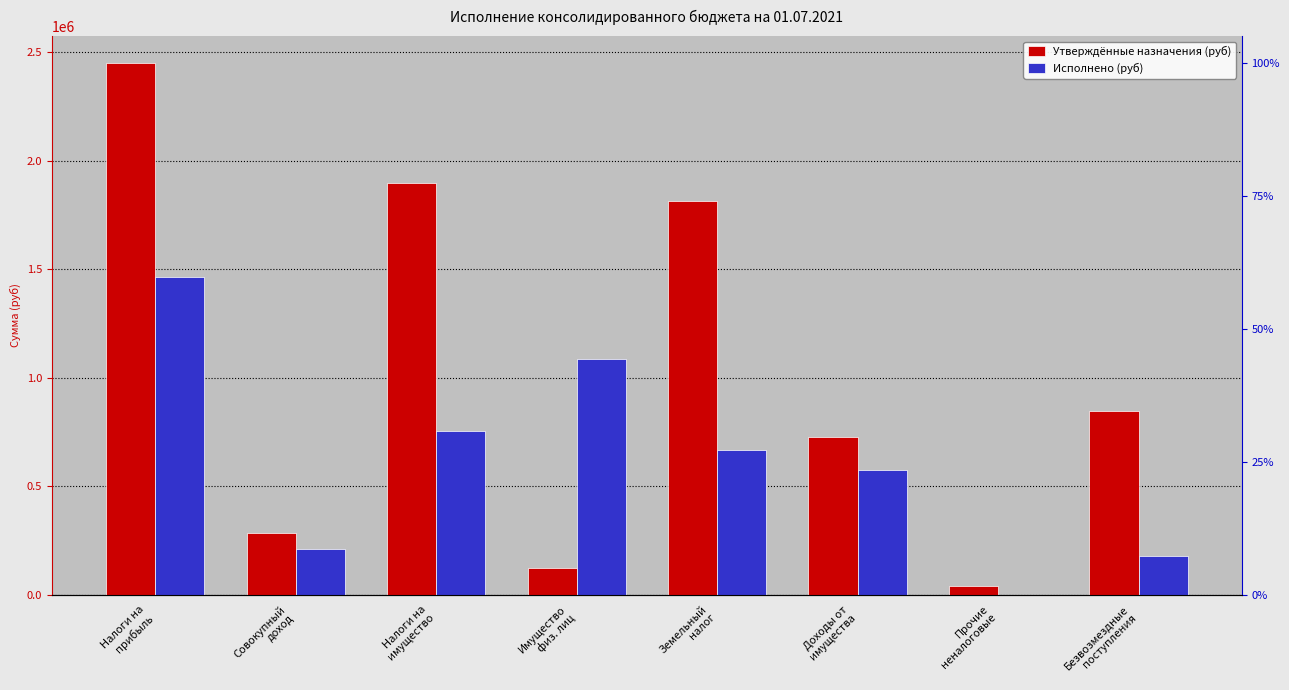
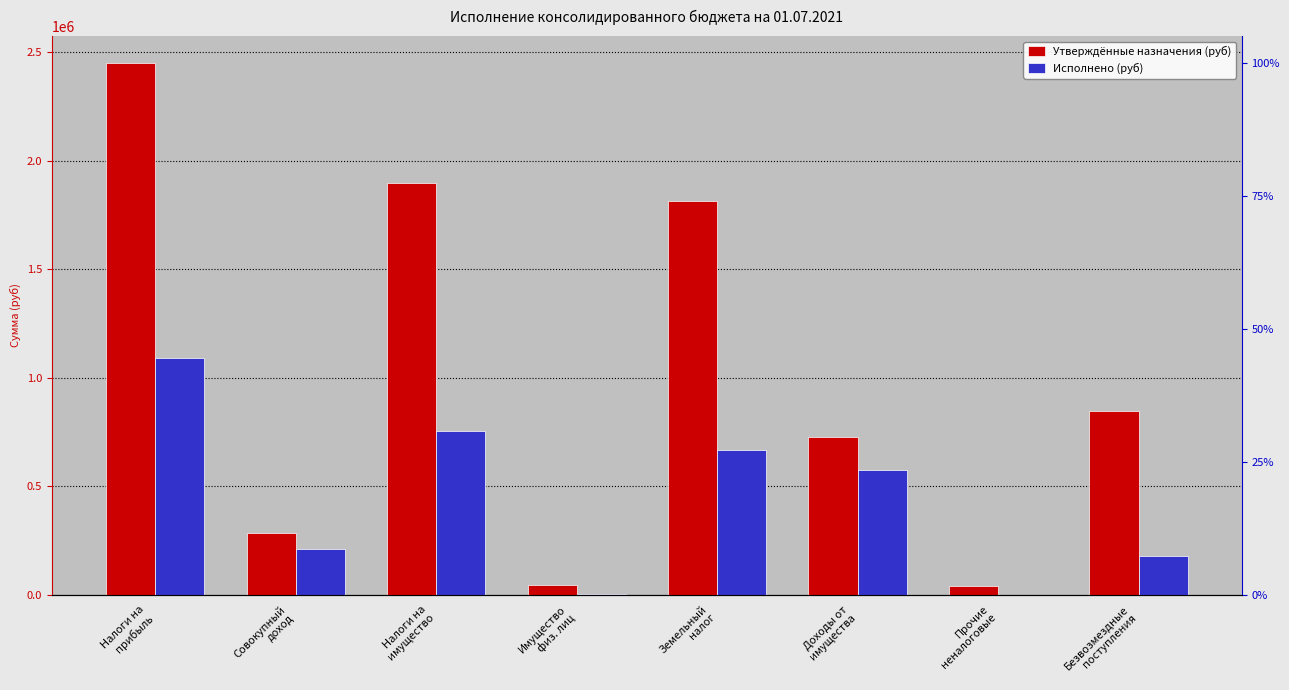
Исполнено (руб), Налоги на прибыль: 1460000 -> 1090000
Утверждённые назначения (руб), Имущество физ. лиц: 120000 -> 40000
Исполнено (руб), Имущество физ. лиц: 1090000 -> 0
